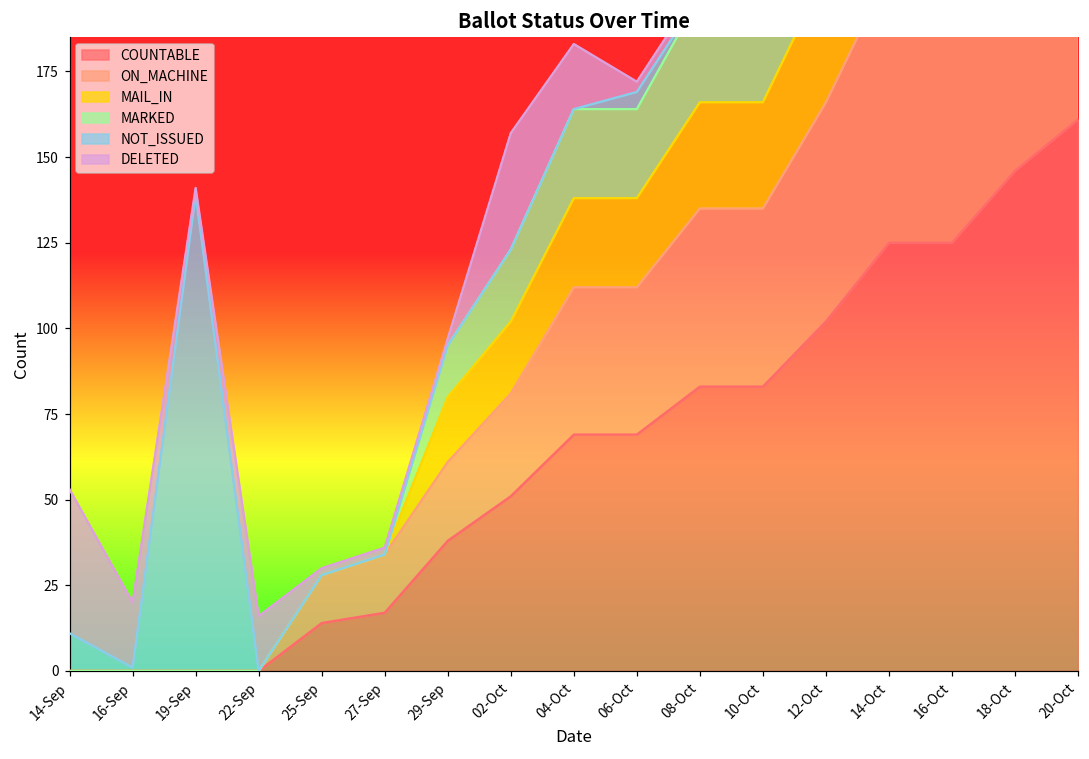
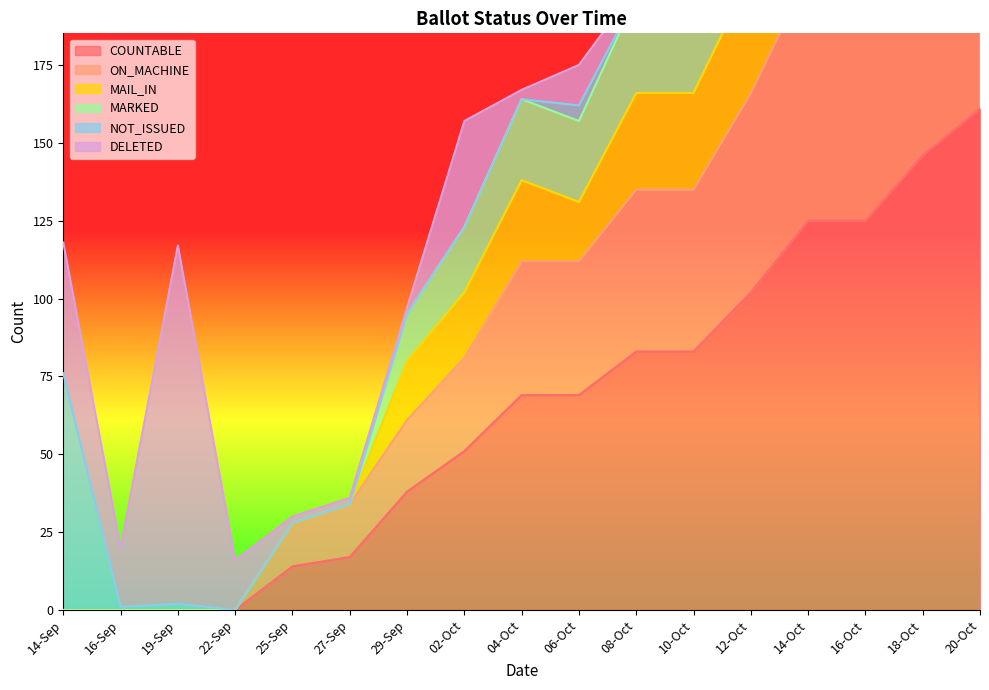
NOT_ISSUED, 14-Sep: 11 -> 76
NOT_ISSUED, 19-Sep: 139 -> 2
DELETED, 19-Sep: 2 -> 115
DELETED, 04-Oct: 19 -> 3
MAIL_IN, 06-Oct: 26 -> 19
DELETED, 06-Oct: 3 -> 13
